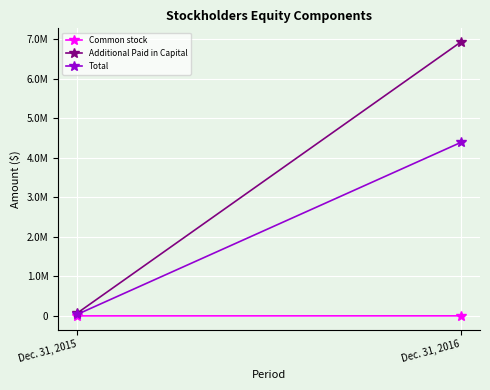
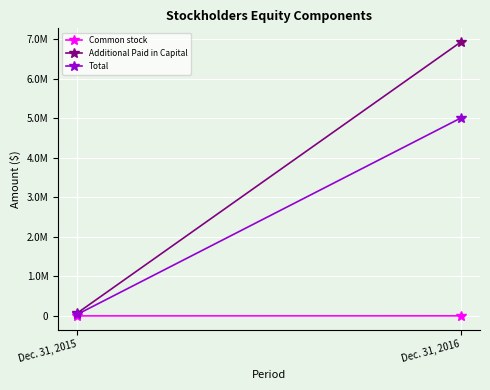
Total, Dec. 31, 2016: 4400000 -> 5000000
